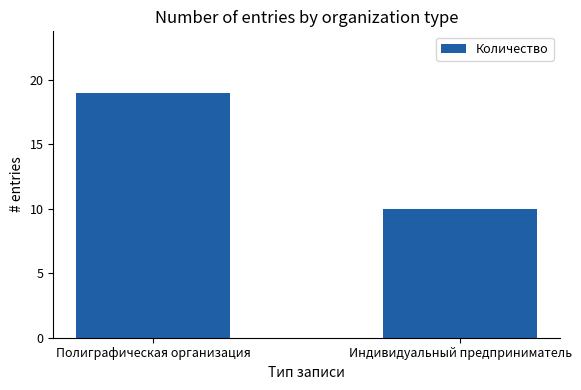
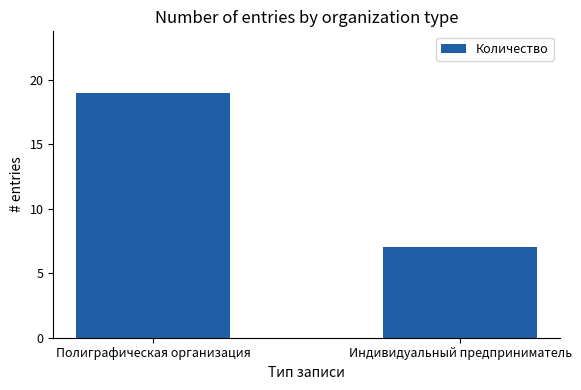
Индивидуальный предприниматель: 10 -> 7
